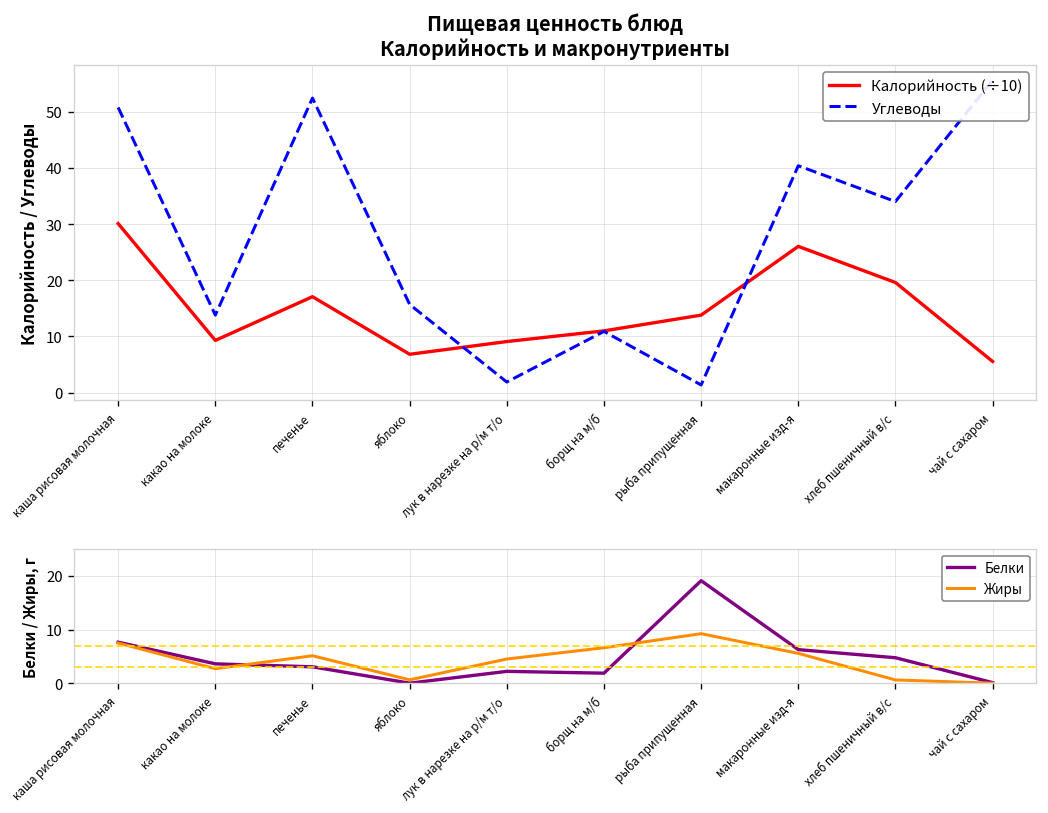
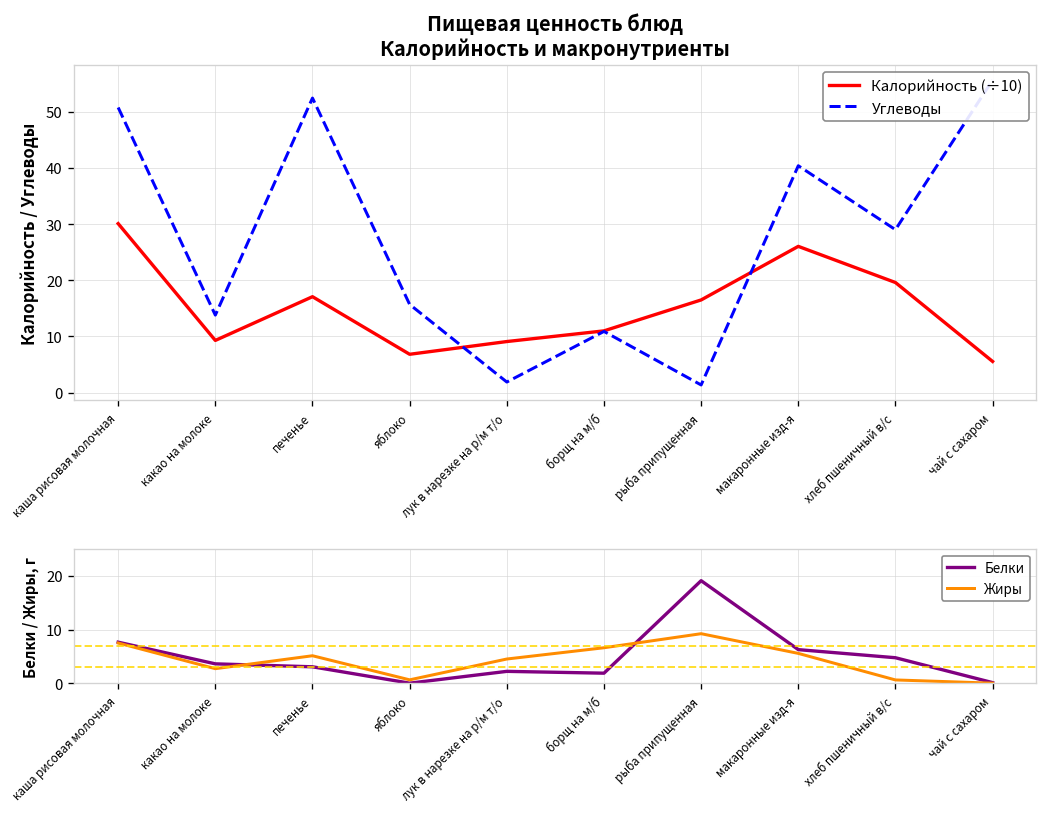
Пищевая ценность блюд Калорийность и макронутриенты, Калорийность (÷10), рыба припущенная: 14 -> 17
Пищевая ценность блюд Калорийность и макронутриенты, Углеводы, хлеб пшеничный в/с: 34 -> 29
